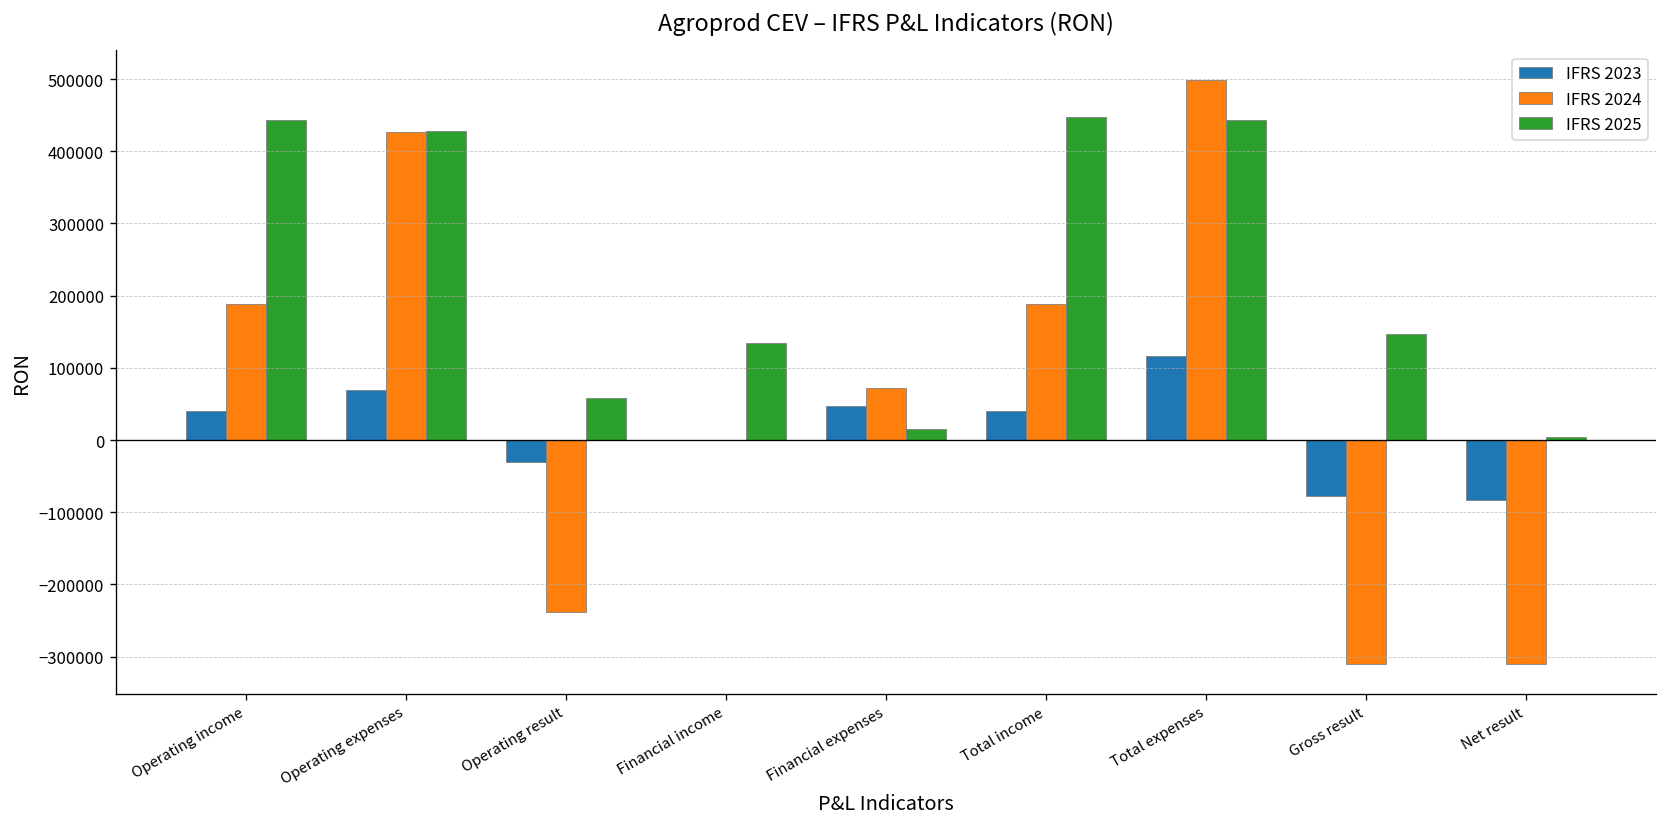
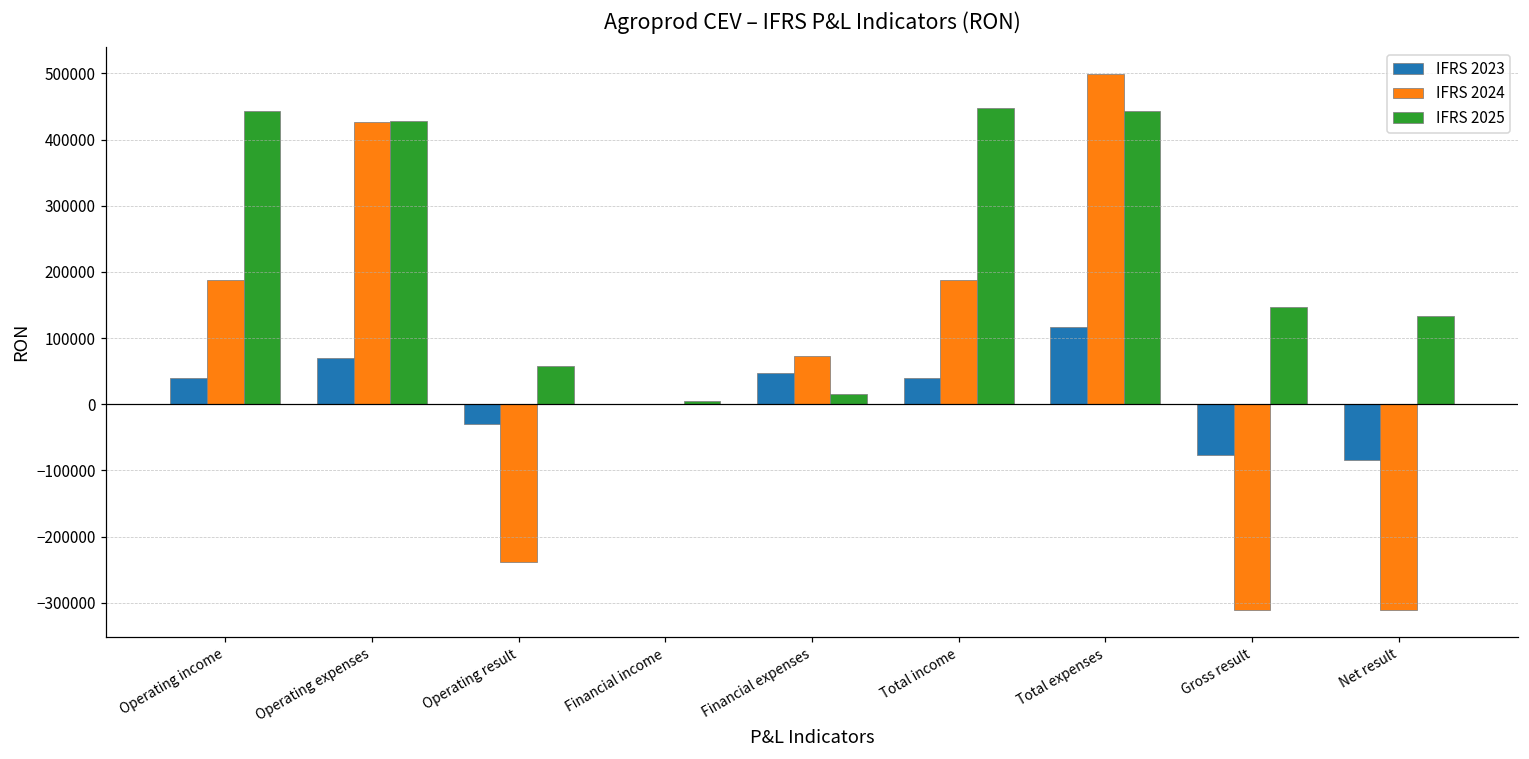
IFRS 2025, Financial income: 130000 -> 0
IFRS 2025, Net result: 0 -> 130000
